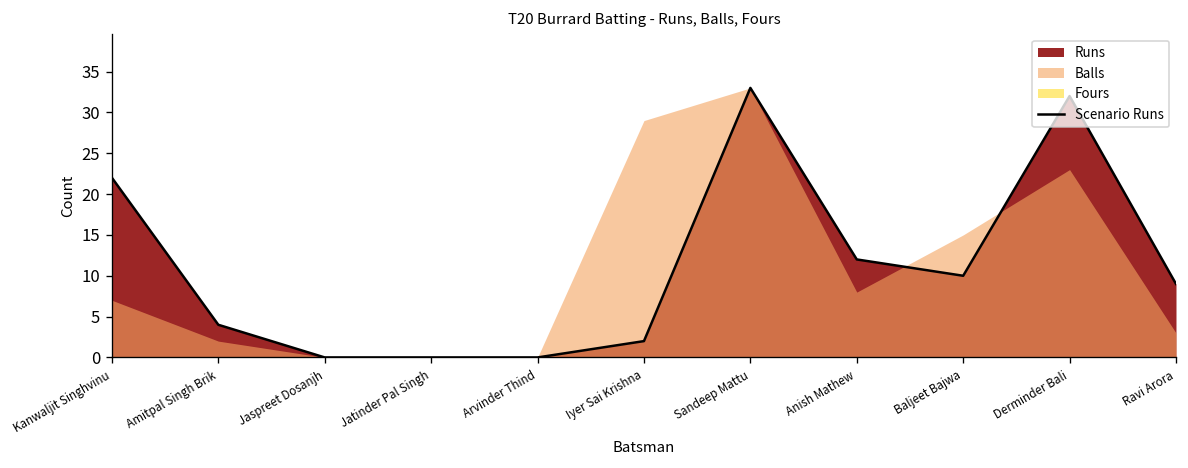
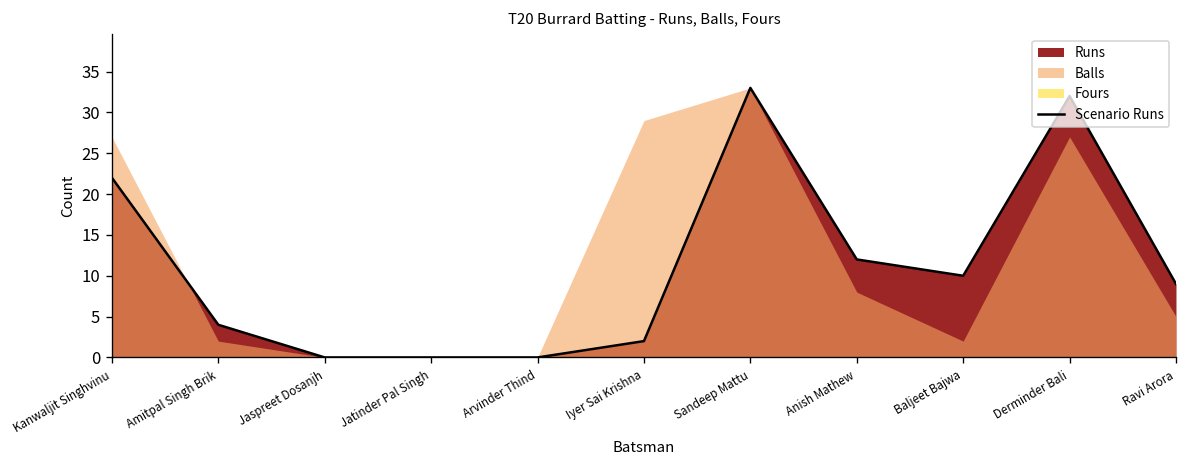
Balls, Kanwaljit Singhvinu: 7 -> 27
Balls, Baljeet Bajwa: 15 -> 2
Balls, Derminder Bali: 23 -> 27
Balls, Ravi Arora: 3 -> 5
